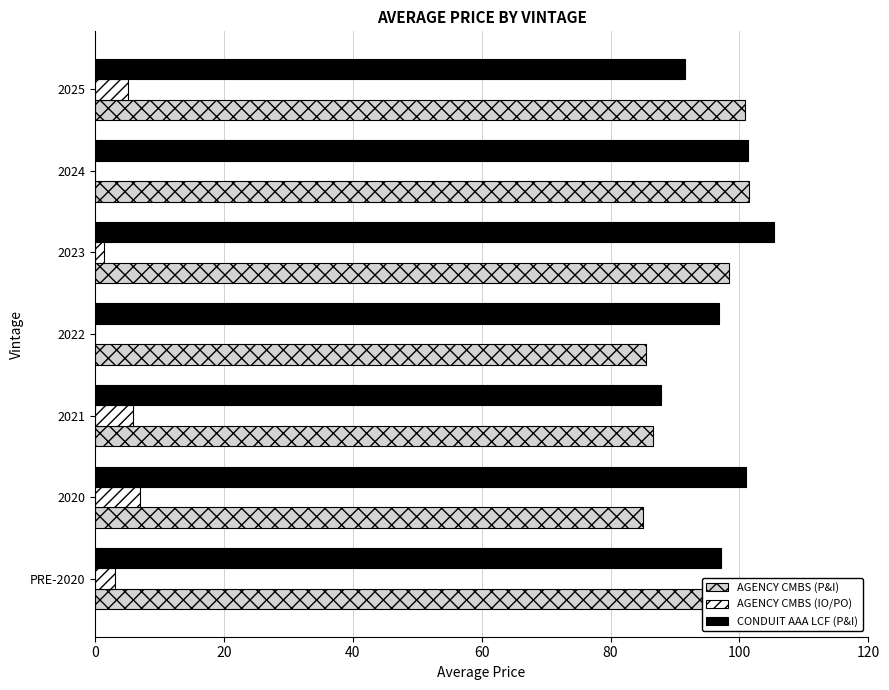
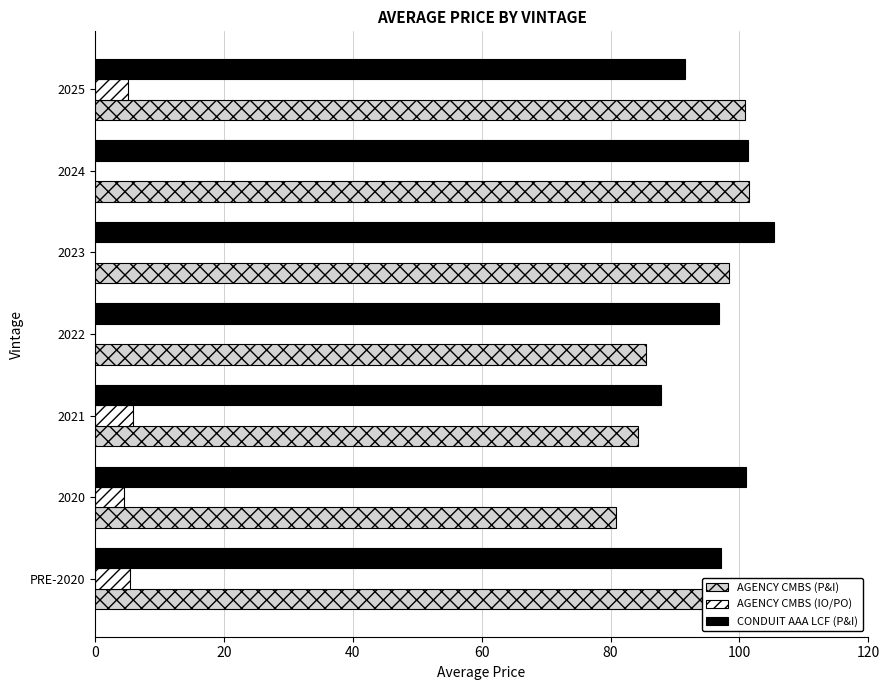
AGENCY CMBS (IO/PO), 2023: 2 -> 0
AGENCY CMBS (P&I), 2021: 87 -> 84
AGENCY CMBS (IO/PO), 2020: 7 -> 5
AGENCY CMBS (P&I), 2020: 85 -> 81
AGENCY CMBS (IO/PO), PRE-2020: 3 -> 5
